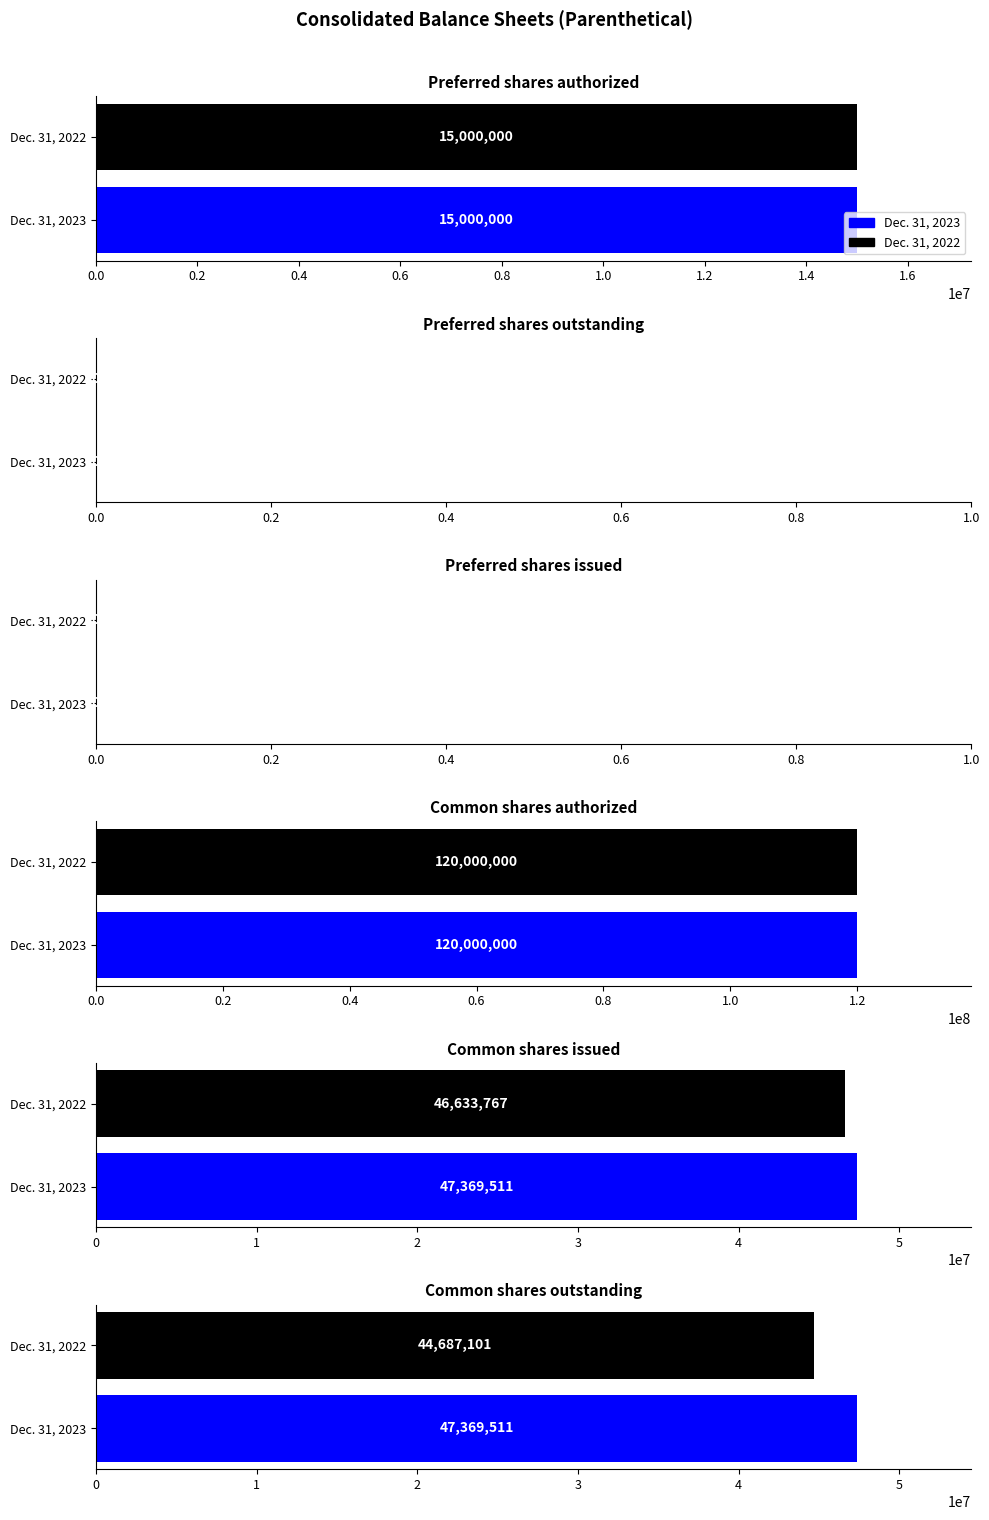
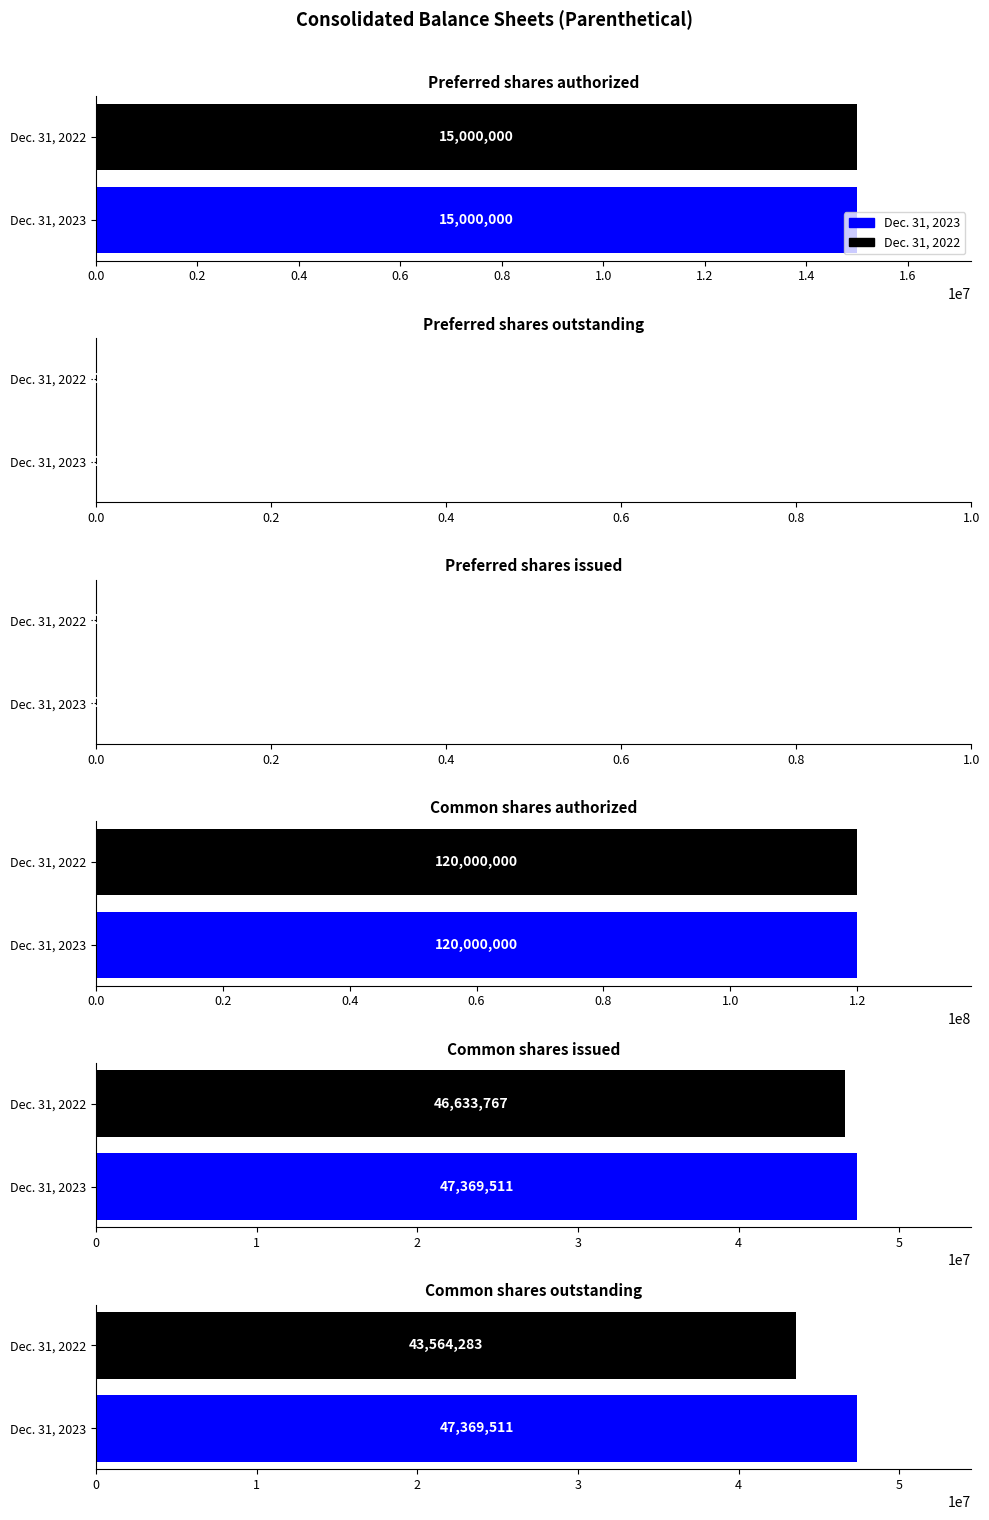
Common shares outstanding, Dec. 31, 2022: 44,687,101 -> 43,564,283
